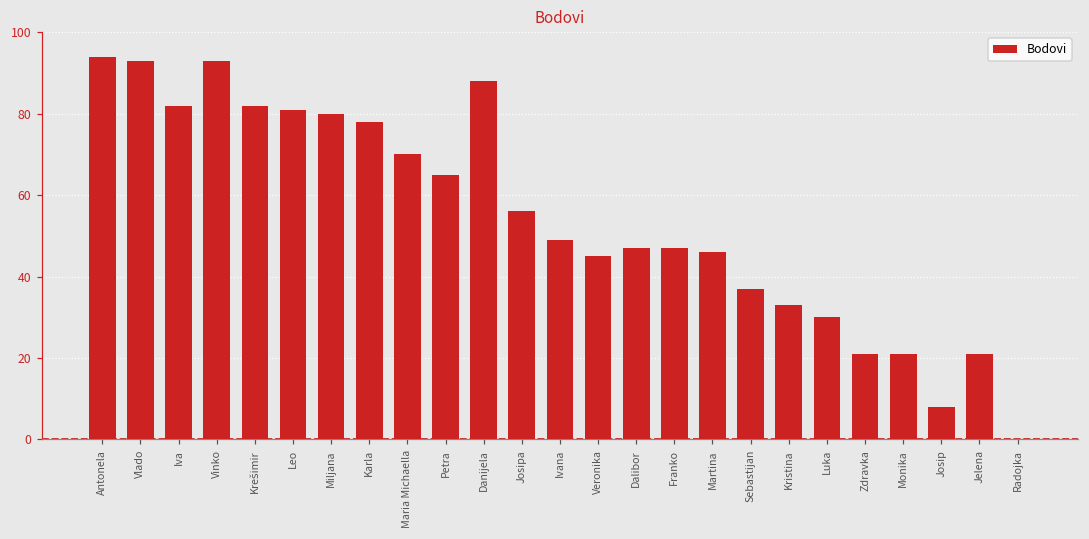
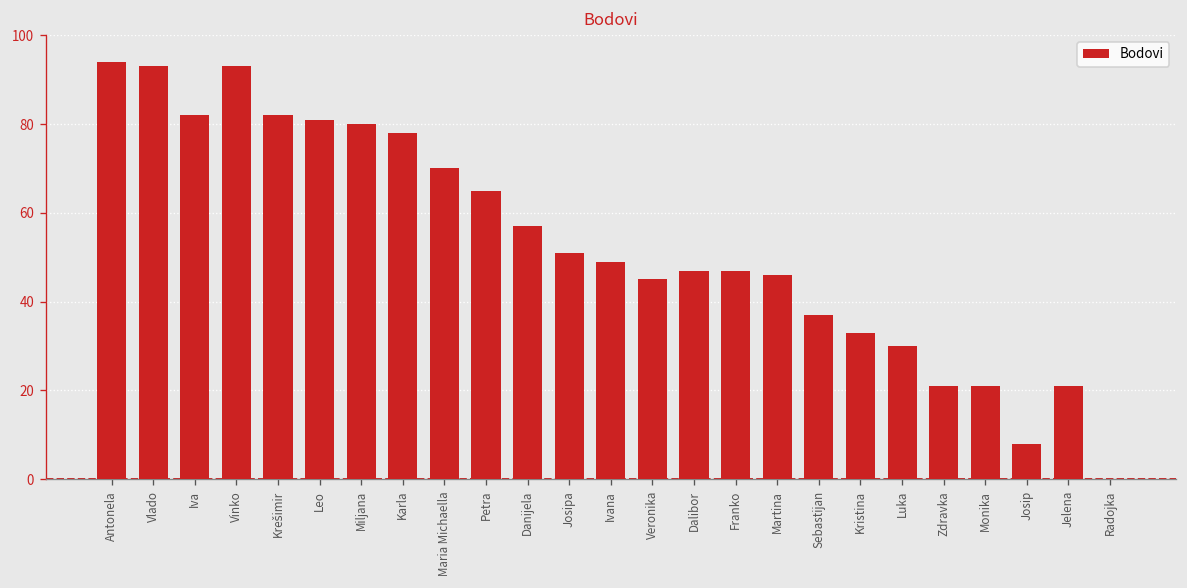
Danijela: 88 -> 57
Josipa: 56 -> 51
